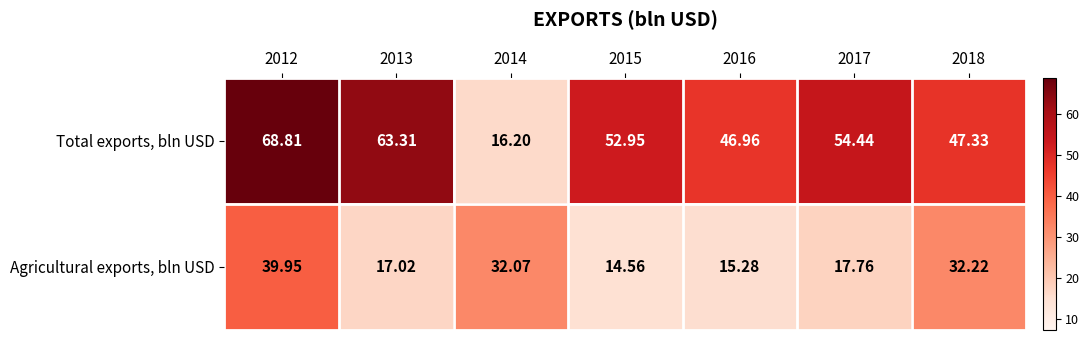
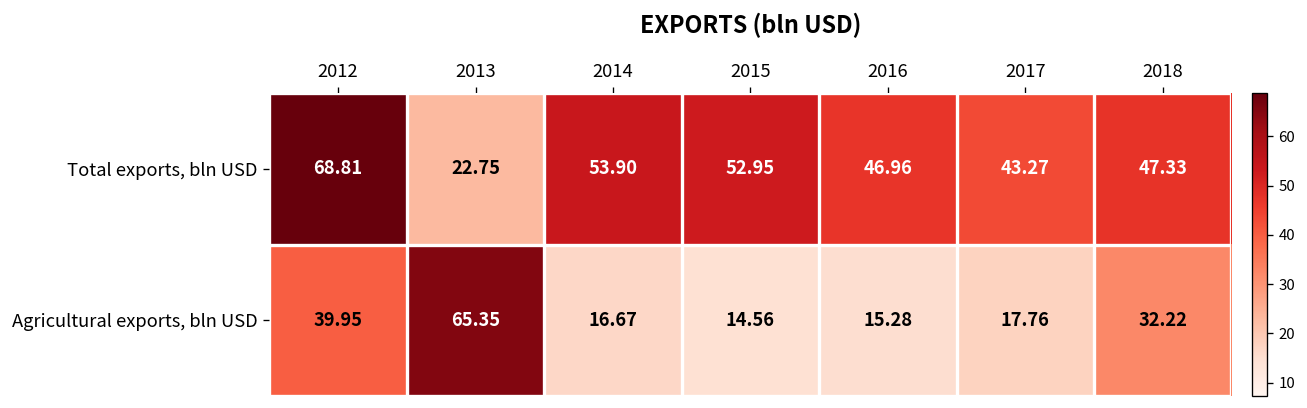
Total exports, bln USD, 2013: 63.31 -> 22.75
Total exports, bln USD, 2014: 16.20 -> 53.90
Total exports, bln USD, 2017: 54.44 -> 43.27
Agricultural exports, bln USD, 2013: 17.02 -> 65.35
Agricultural exports, bln USD, 2014: 32.07 -> 16.67
